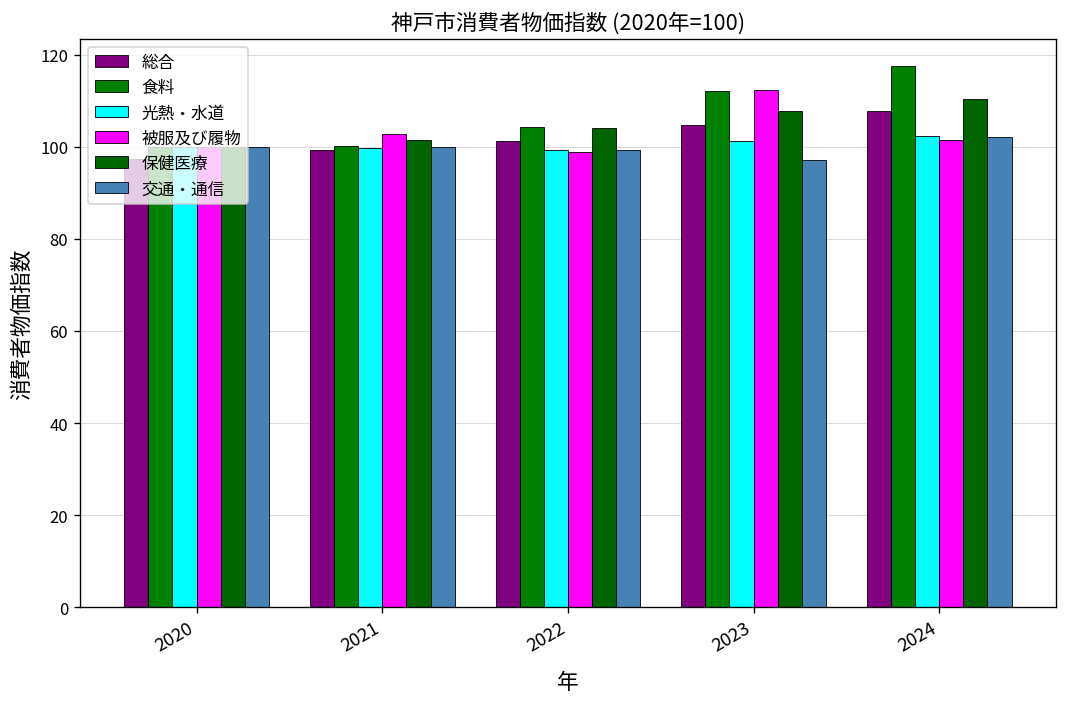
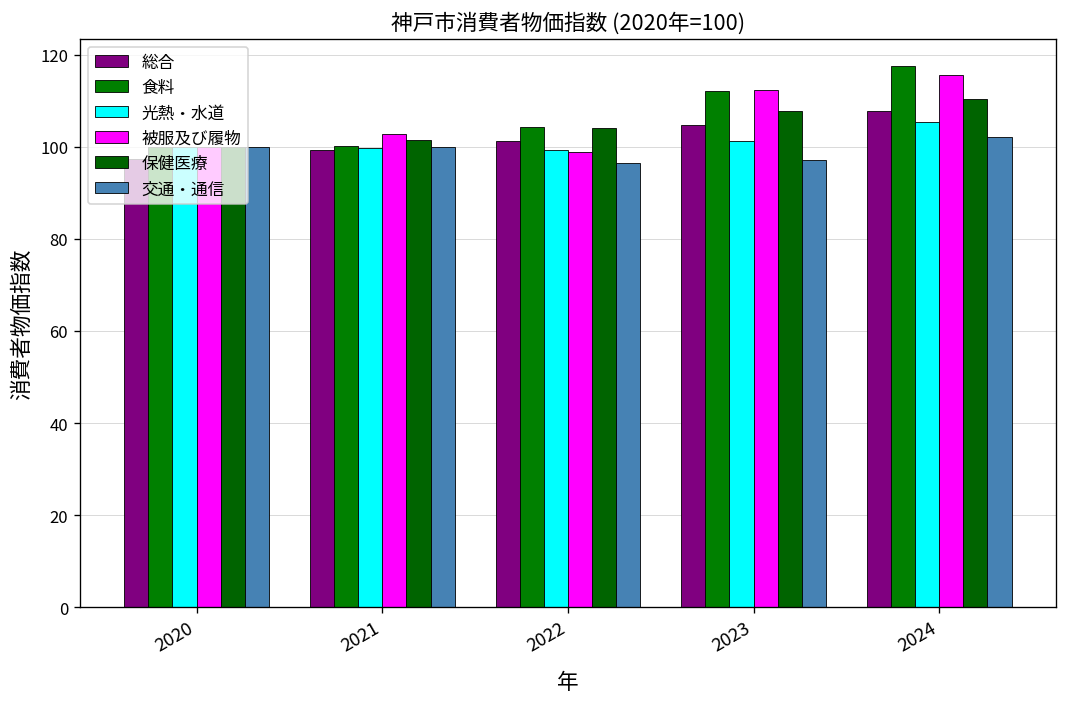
交通・通信, 2022: 99 -> 96
光熱・水道, 2024: 102 -> 106
被服及び履物, 2024: 102 -> 116
